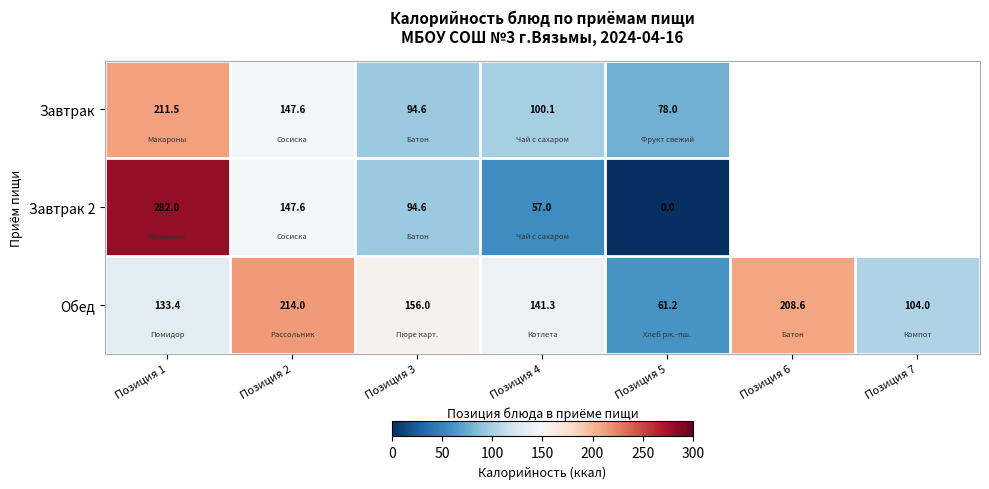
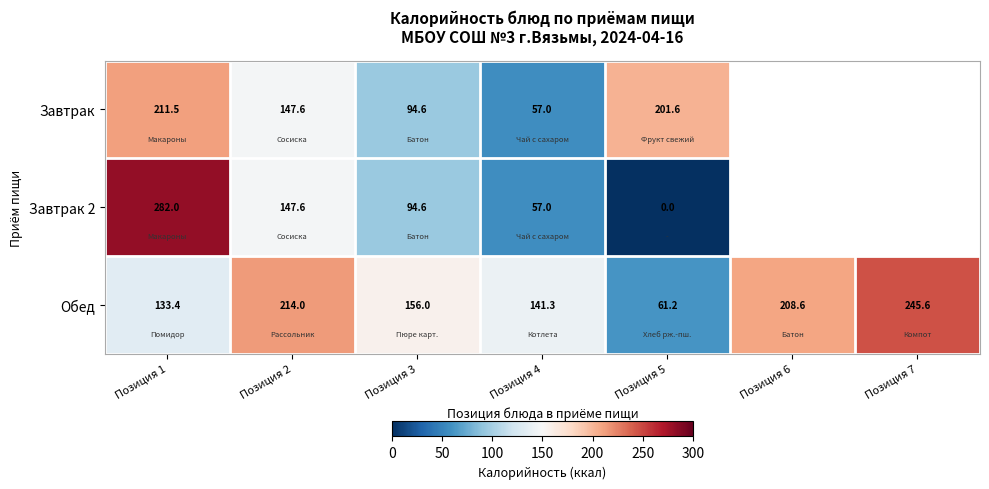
Завтрак, Позиция 4: 100.1 -> 57.0
Завтрак, Позиция 5: 78.0 -> 201.6
Обед, Позиция 7: 104.0 -> 245.6
